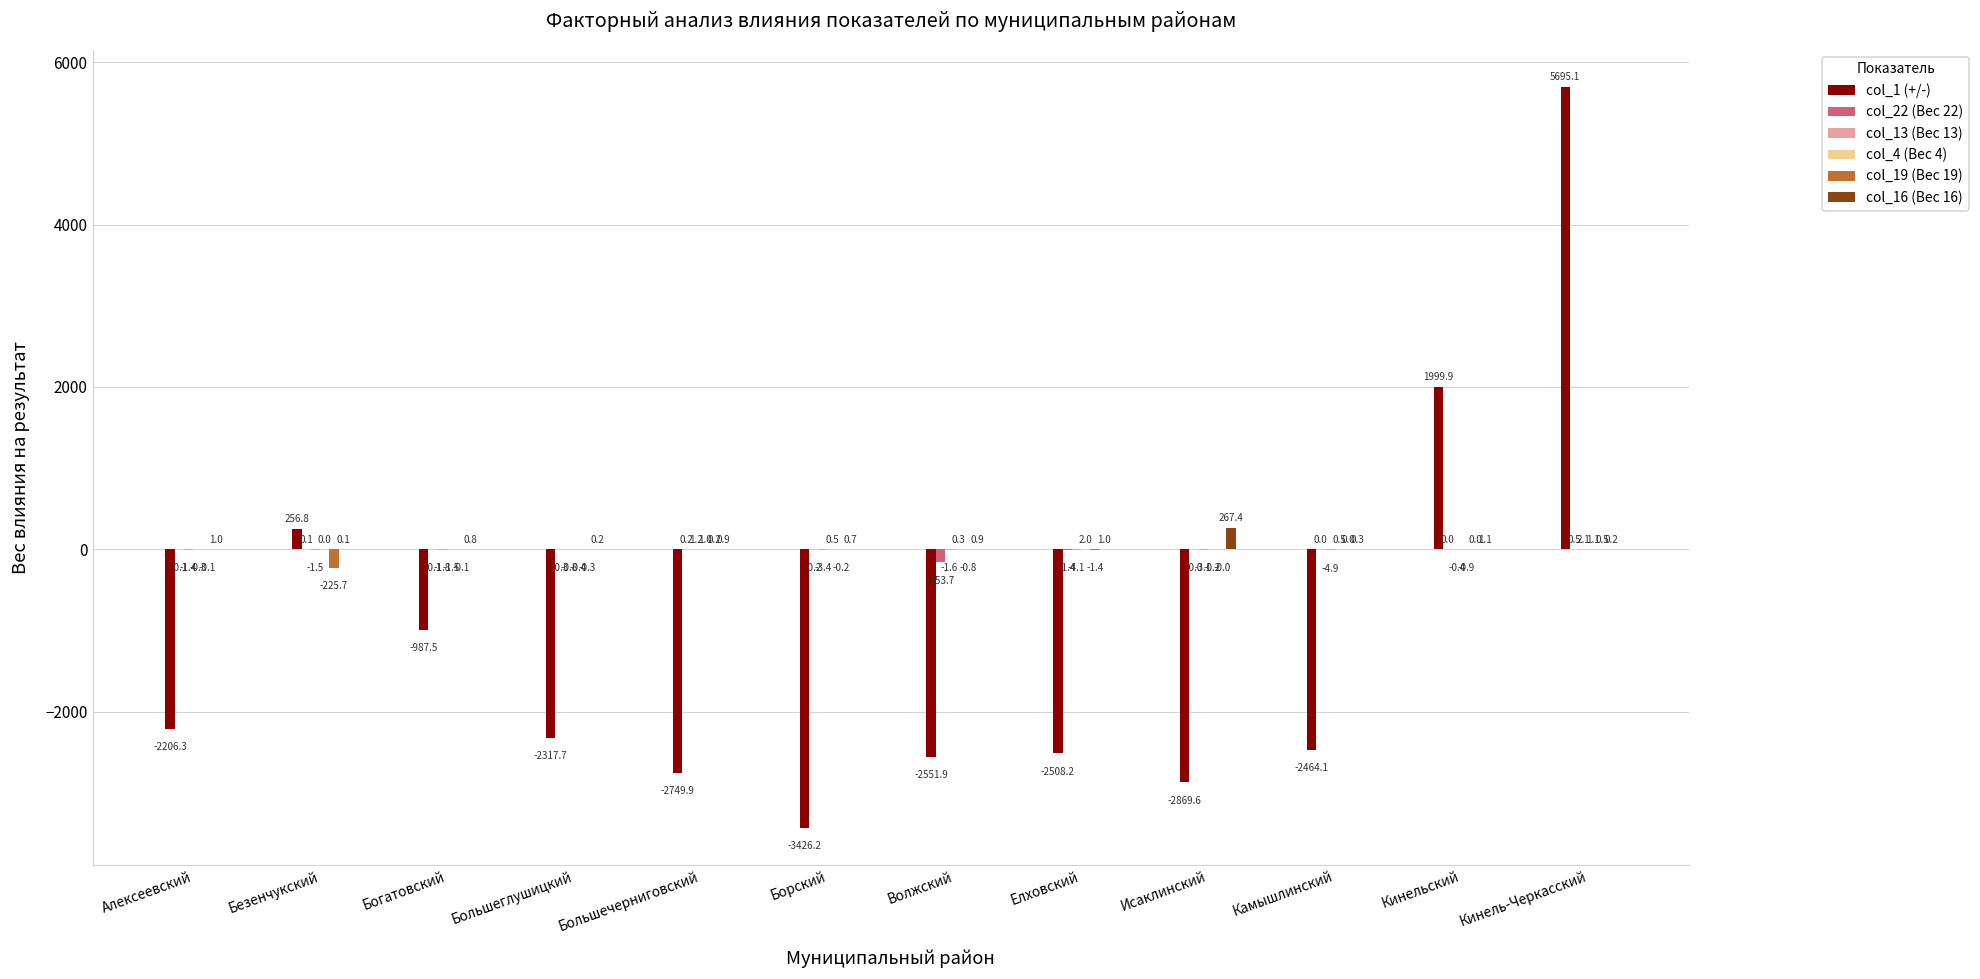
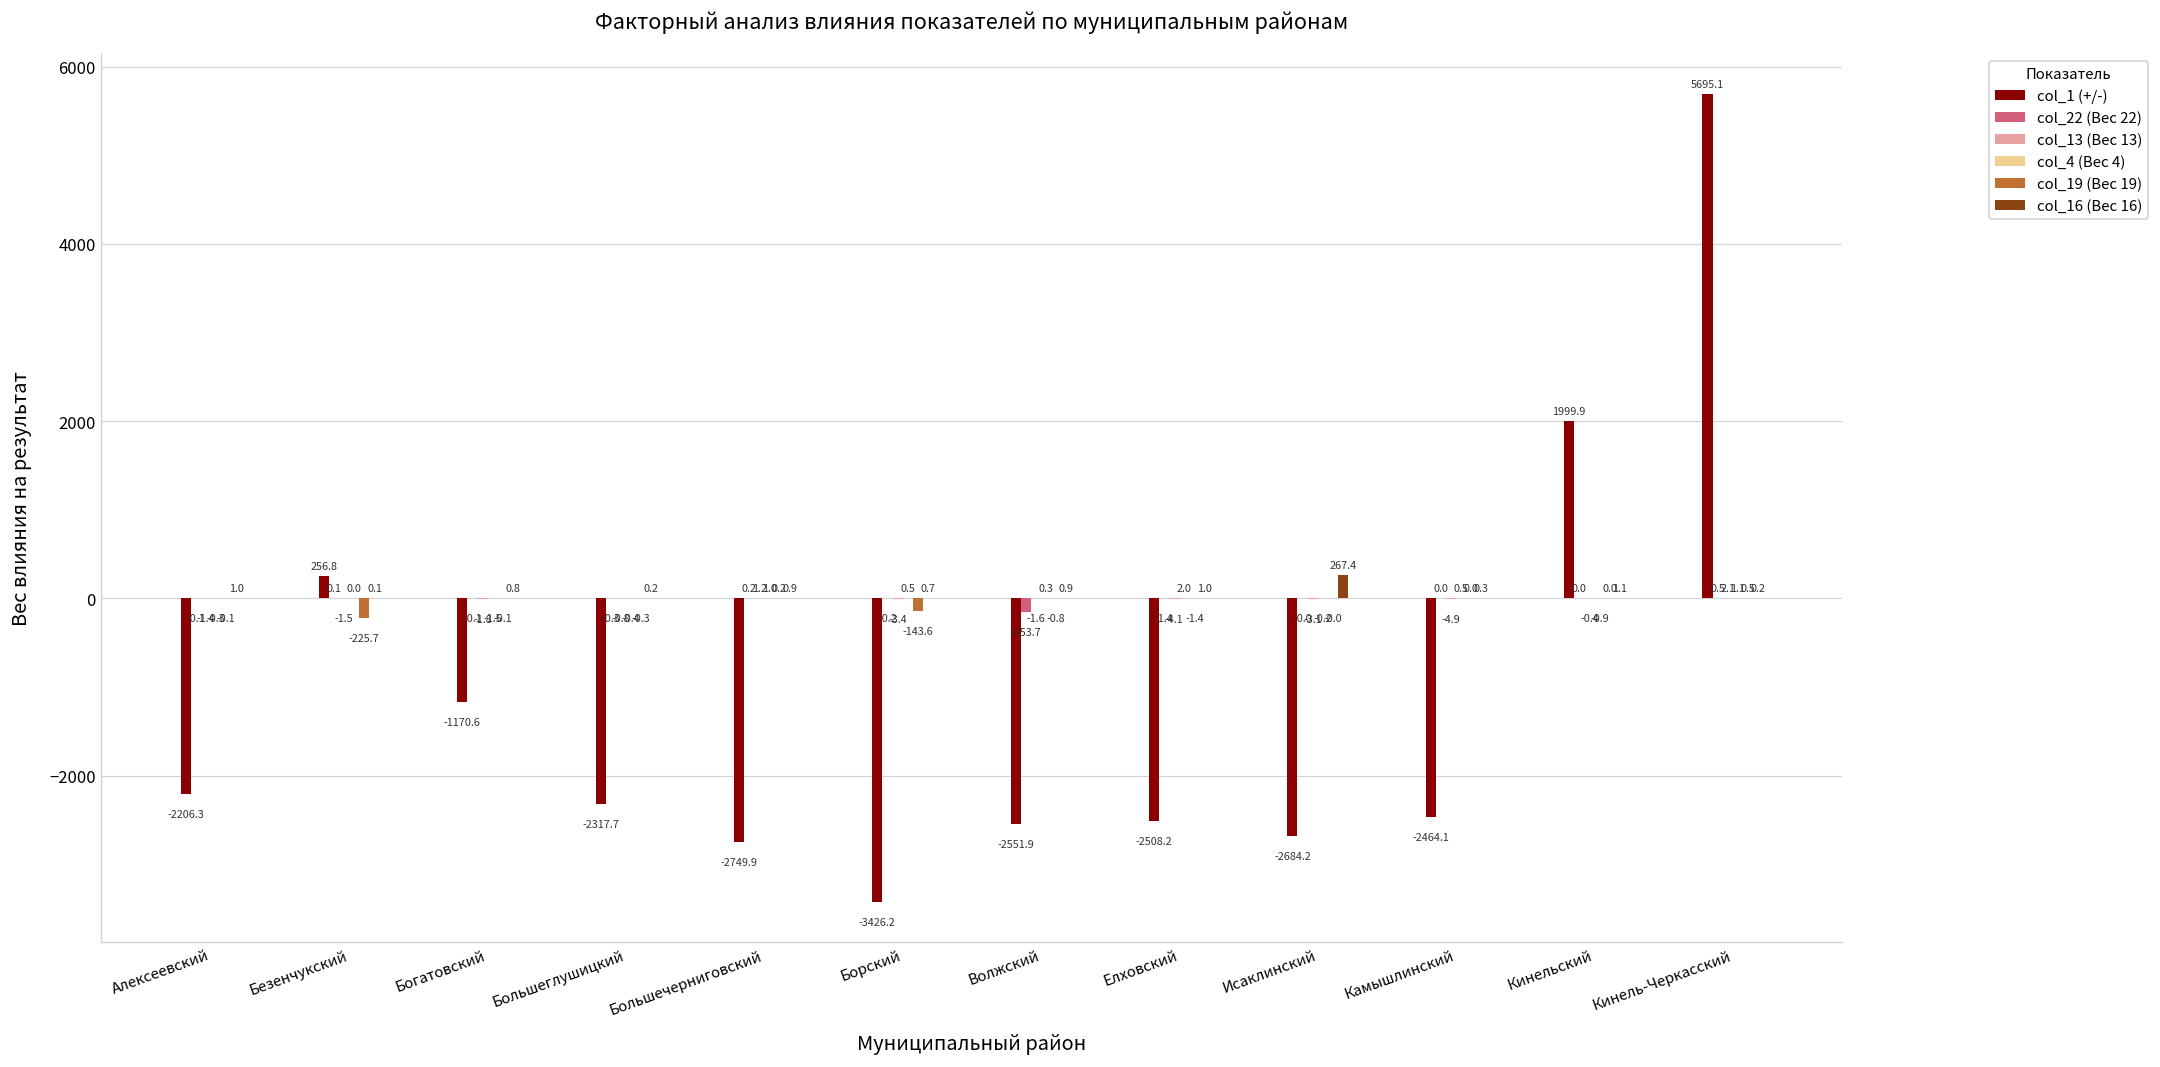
col_1 (+/-), Богатовский: -987.5 -> -1170.6
col_19 (Вес 19), Борский: -0.2 -> -143.6
col_1 (+/-), Исаклинский: -2869.6 -> -2684.2
